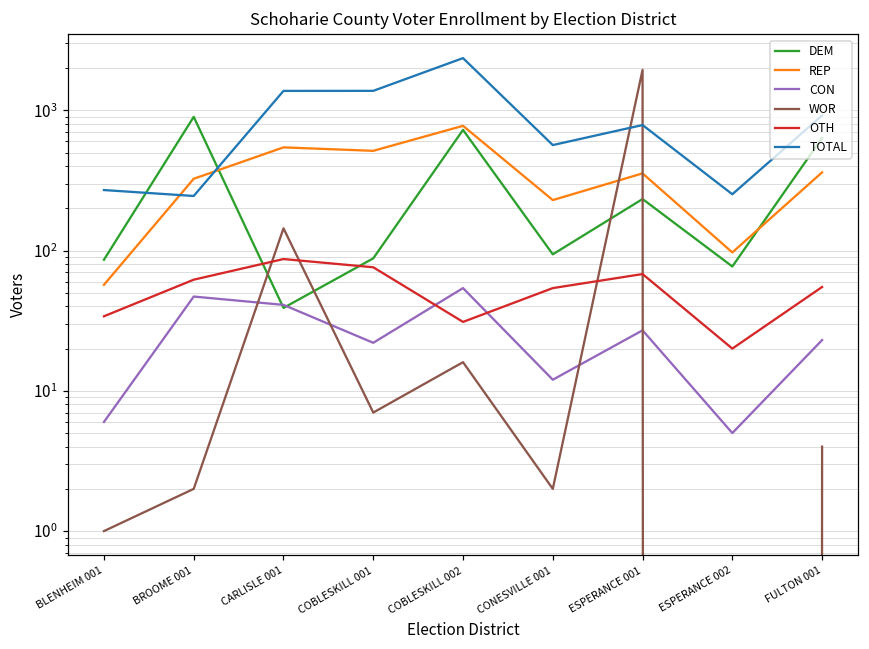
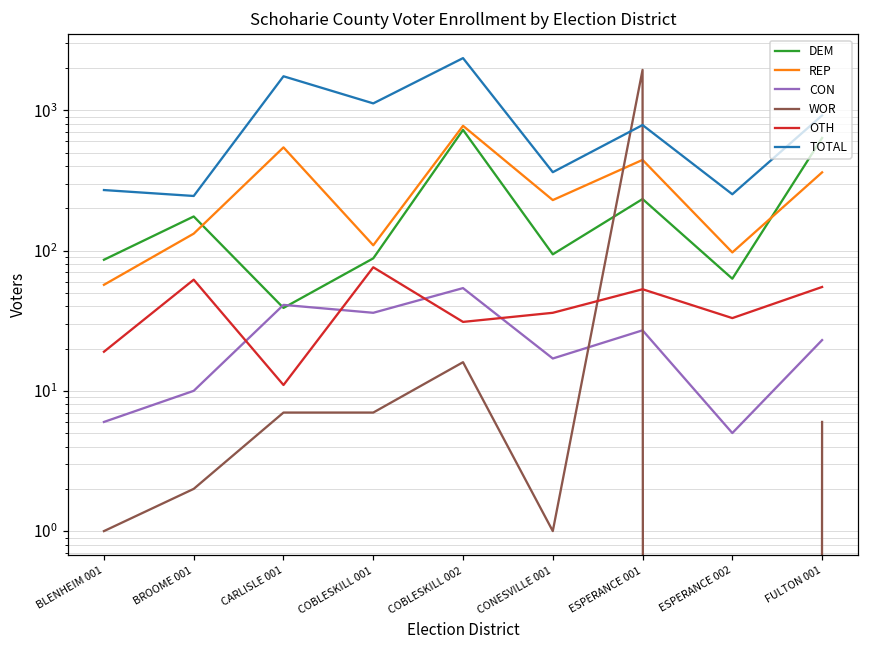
OTH, BLENHEIM 001: 34 -> 19
DEM, BROOME 001: 900 -> 180
REP, BROOME 001: 330 -> 130
CON, BROOME 001: 47 -> 10
WOR, CARLISLE 001: 140 -> 7
OTH, CARLISLE 001: 90 -> 11
TOTAL, CARLISLE 001: 1400 -> 1700
REP, COBLESKILL 001: 510 -> 110
CON, COBLESKILL 001: 22 -> 36
TOTAL, COBLESKILL 001: 1400 -> 1100
CON, CONESVILLE 001: 12 -> 17
WOR, CONESVILLE 001: 2 -> 1
OTH, CONESVILLE 001: 54 -> 36
TOTAL, CONESVILLE 001: 600 -> 360
REP, ESPERANCE 001: 360 -> 440
OTH, ESPERANCE 001: 70 -> 53
DEM, ESPERANCE 002: 80 -> 60
OTH, ESPERANCE 002: 20 -> 33
WOR, FULTON 001: 4 -> 6
